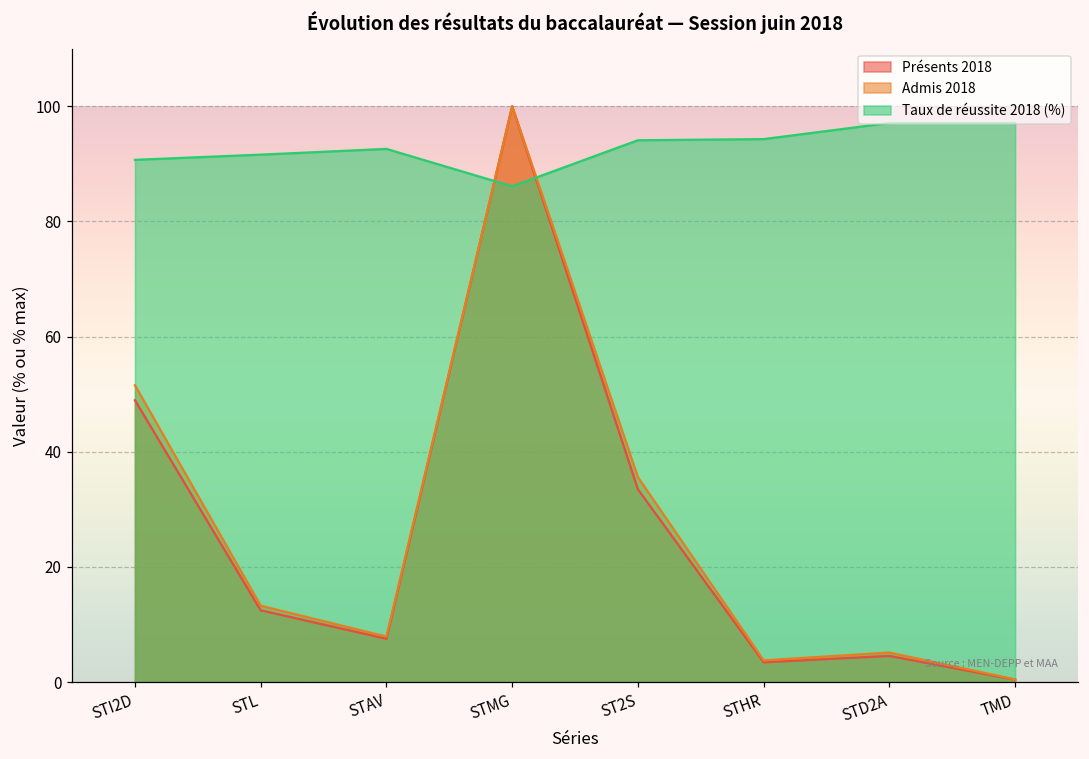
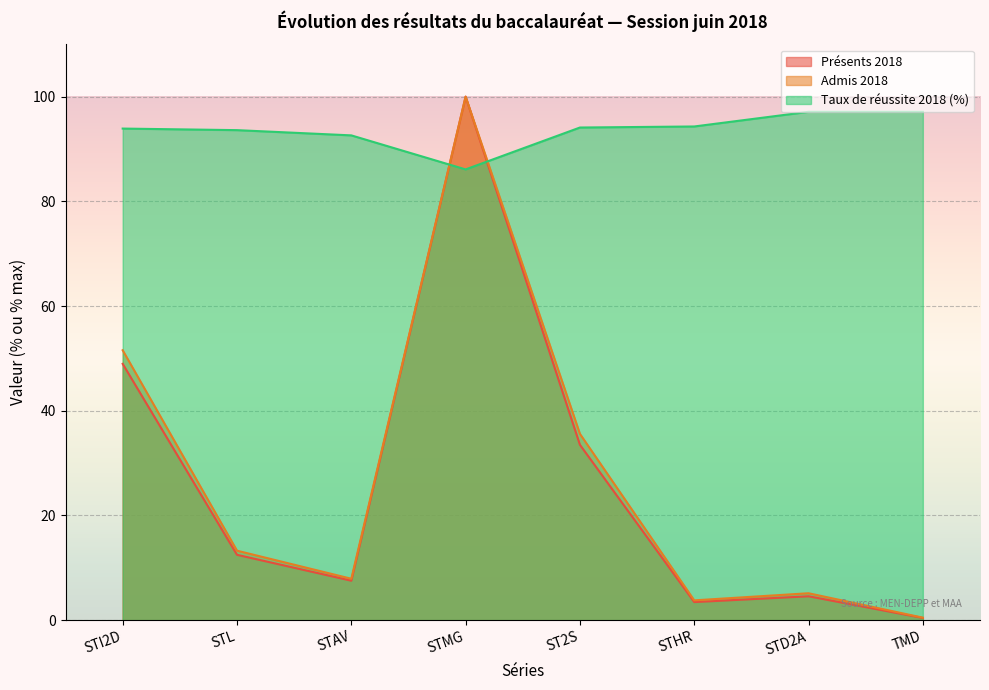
Taux de réussite 2018 (%), STI2D: 91 -> 94
Taux de réussite 2018 (%), STL: 92 -> 94
